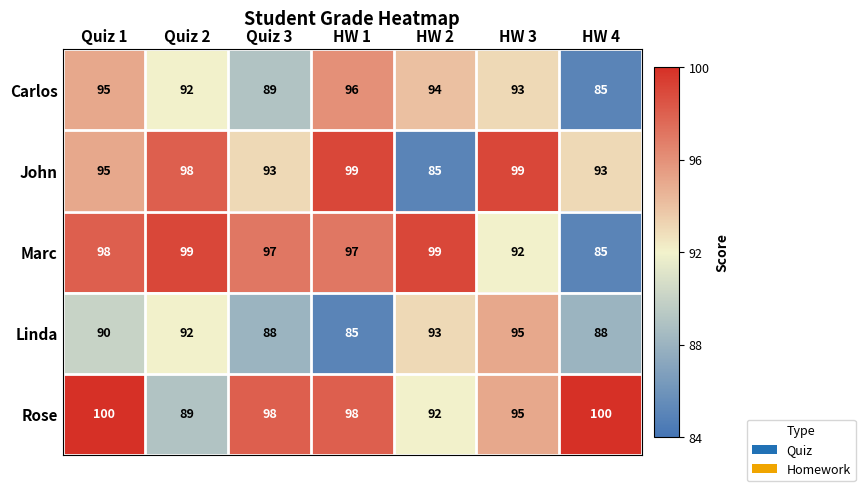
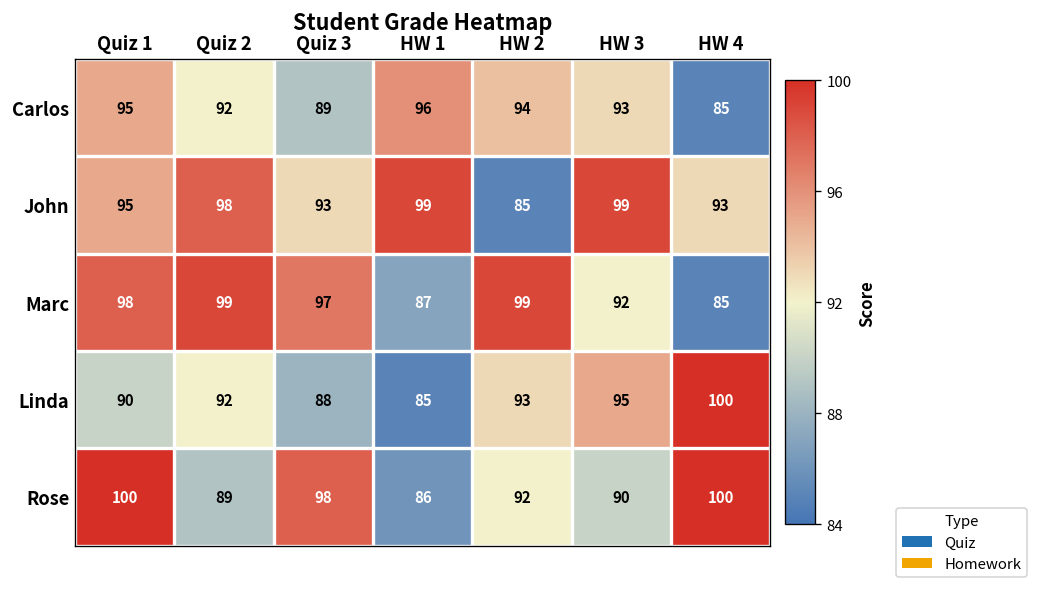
Marc, HW 1: 97 -> 87
Linda, HW 4: 88 -> 100
Rose, HW 1: 98 -> 86
Rose, HW 3: 95 -> 90
